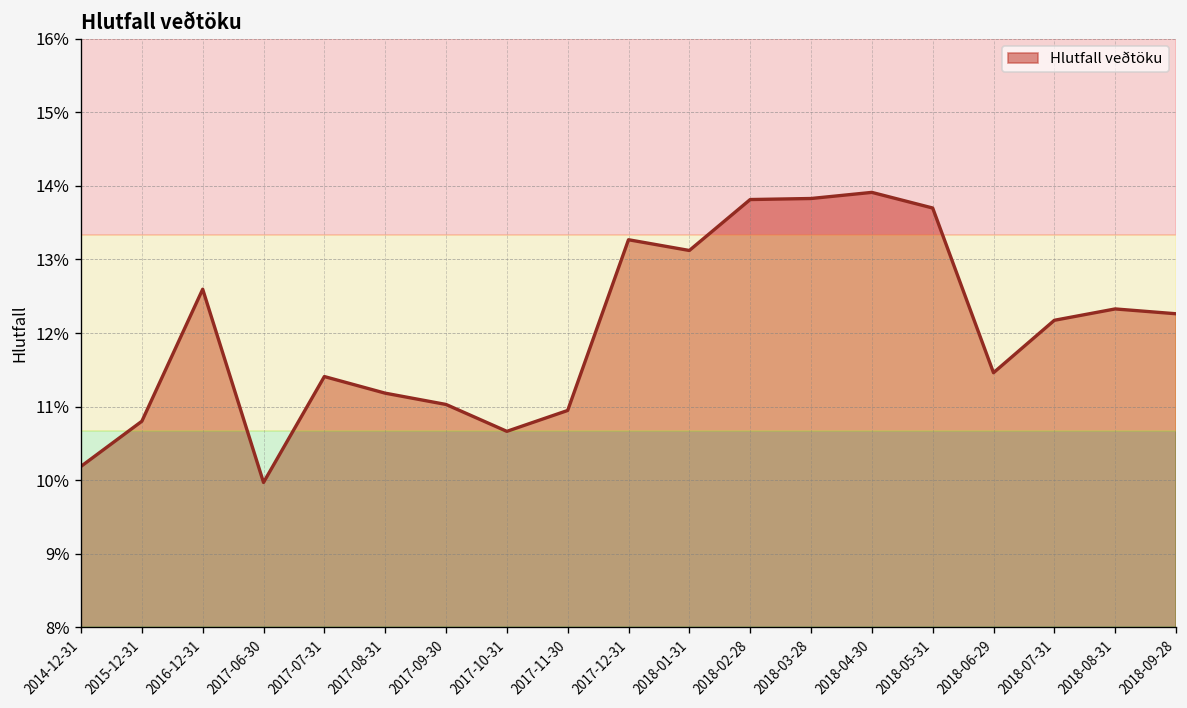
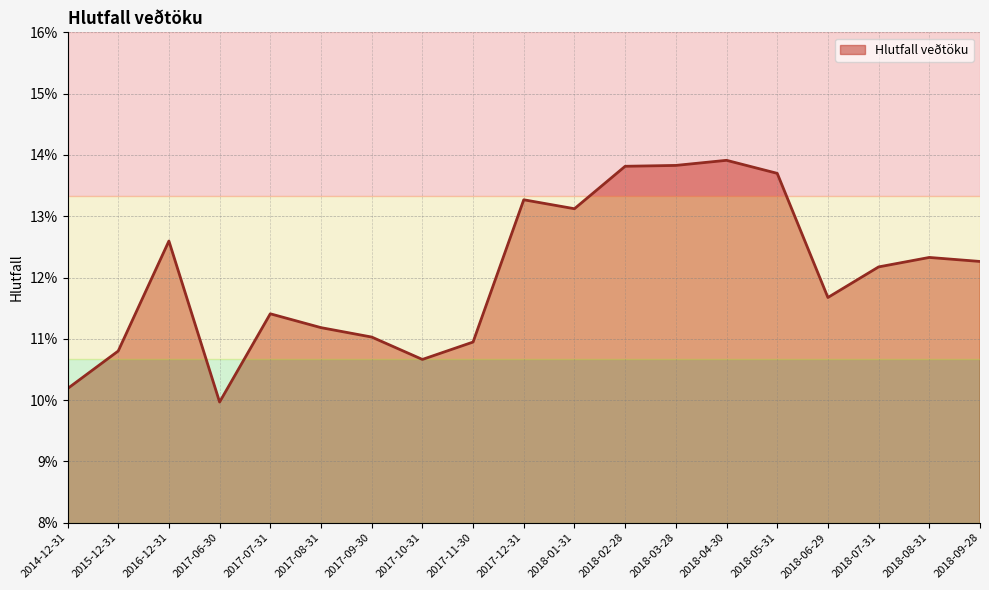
2018-06-29: 11.5% -> 11.7%
